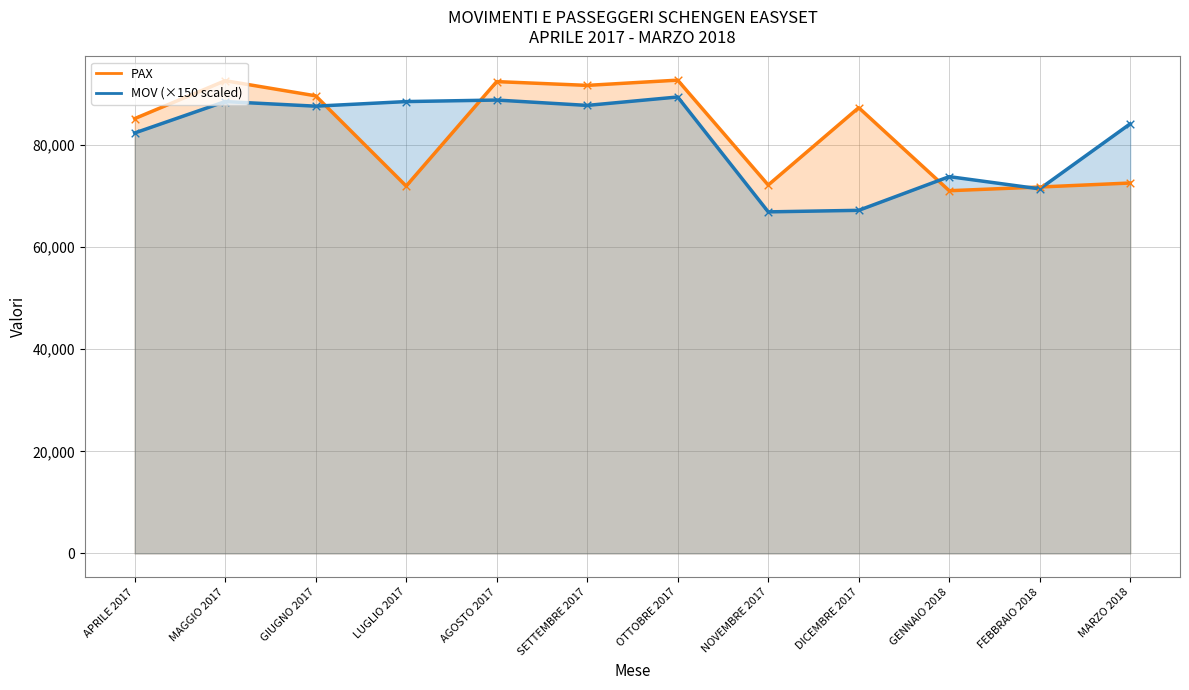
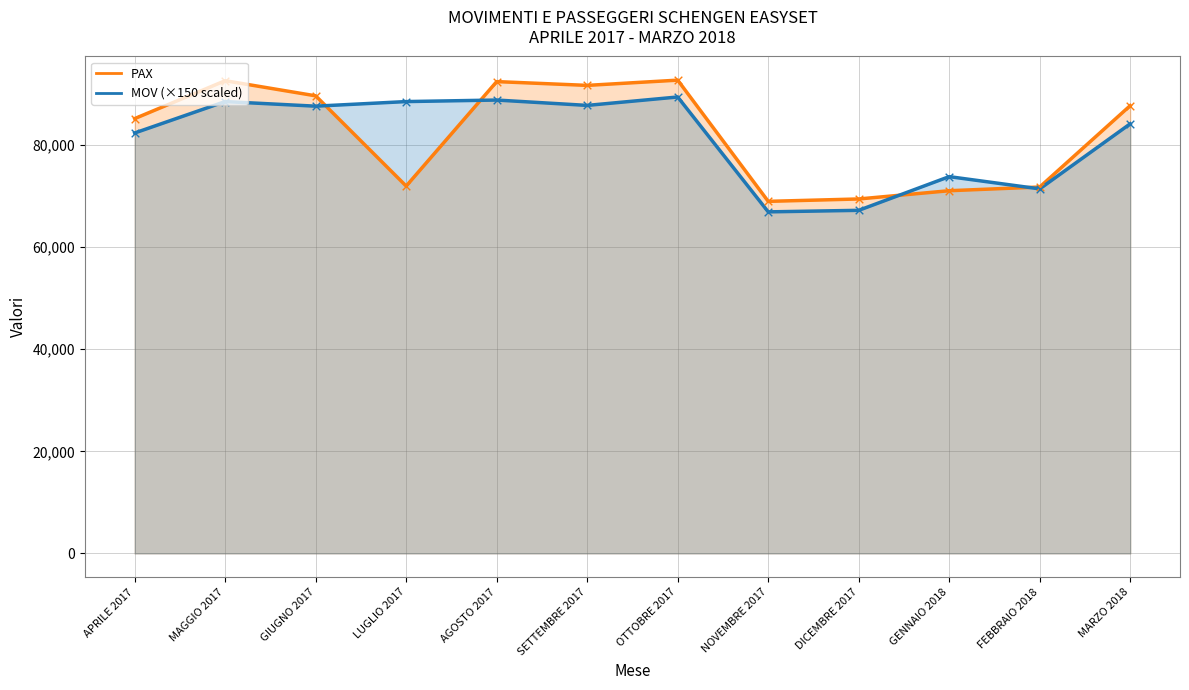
PAX, NOVEMBRE 2017: 72,000 -> 69,000
PAX, DICEMBRE 2017: 87,000 -> 69,000
PAX, MARZO 2018: 73,000 -> 88,000
